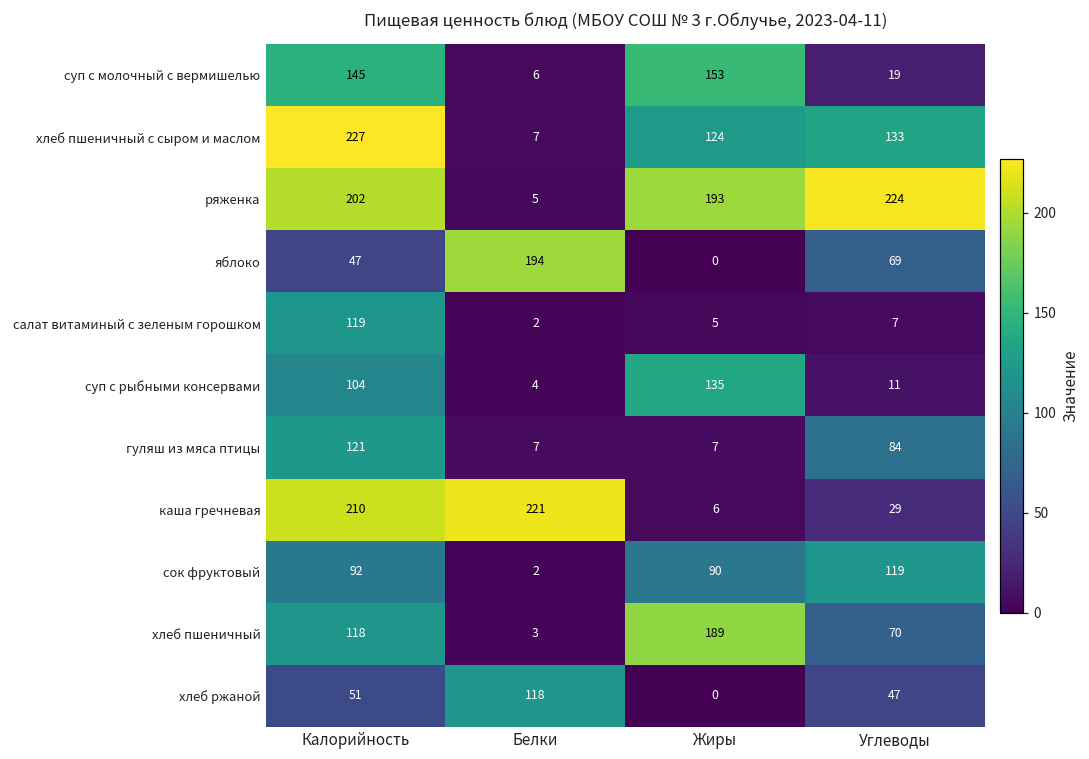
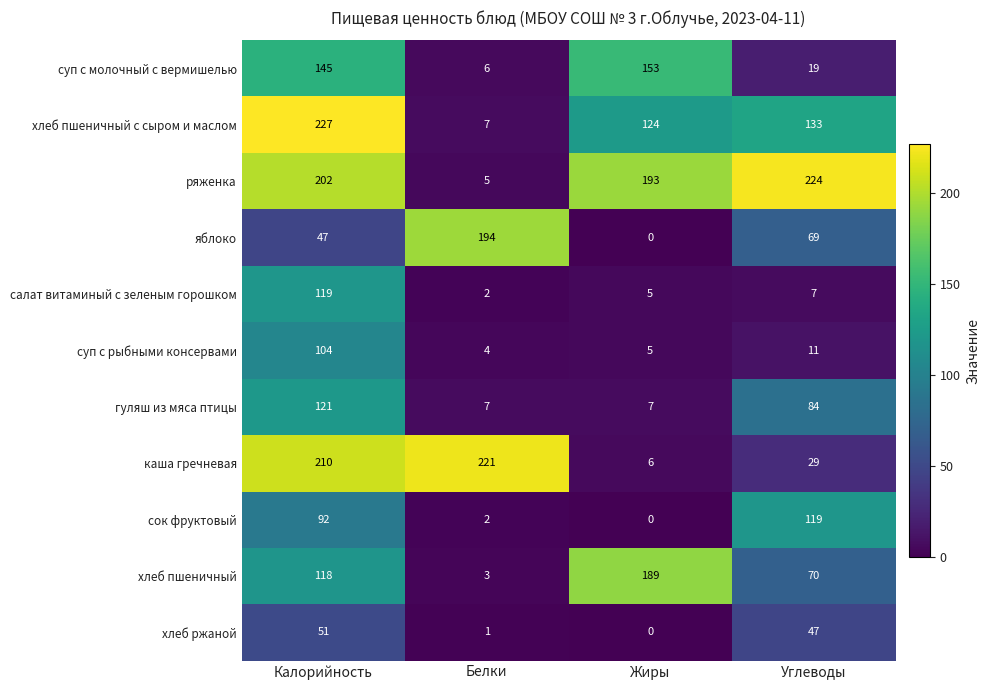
суп с рыбными консервами, Жиры: 135 -> 5
сок фруктовый, Жиры: 90 -> 0
хлеб ржаной, Белки: 118 -> 1
